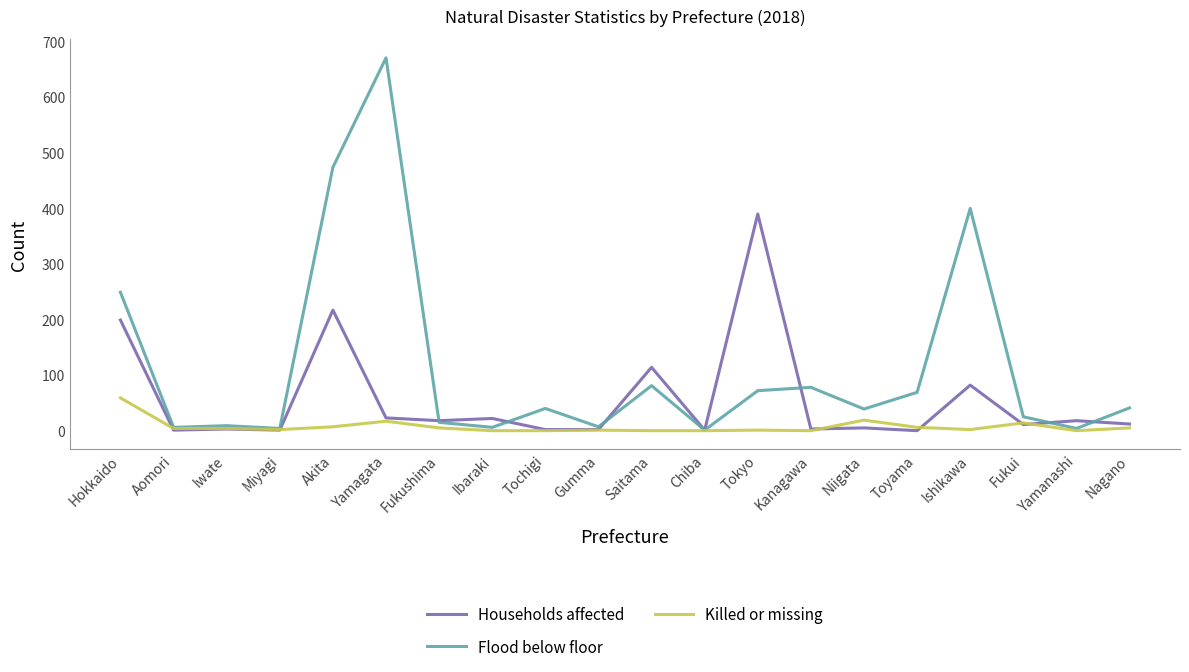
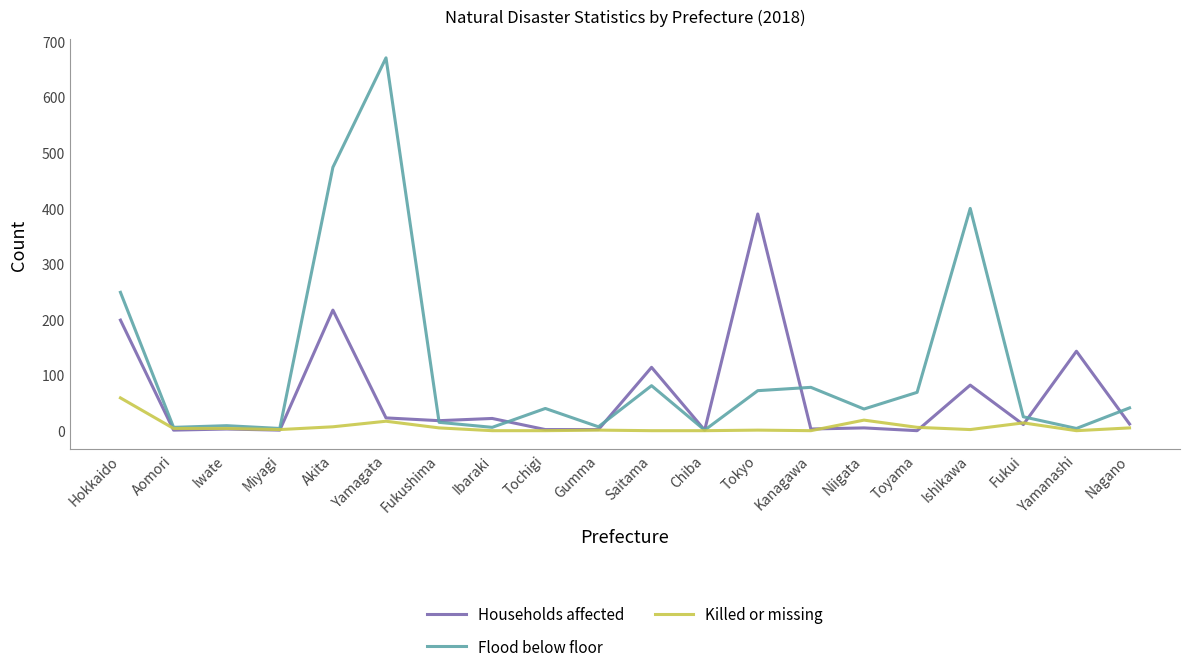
Households affected, Yamanashi: 20 -> 140
